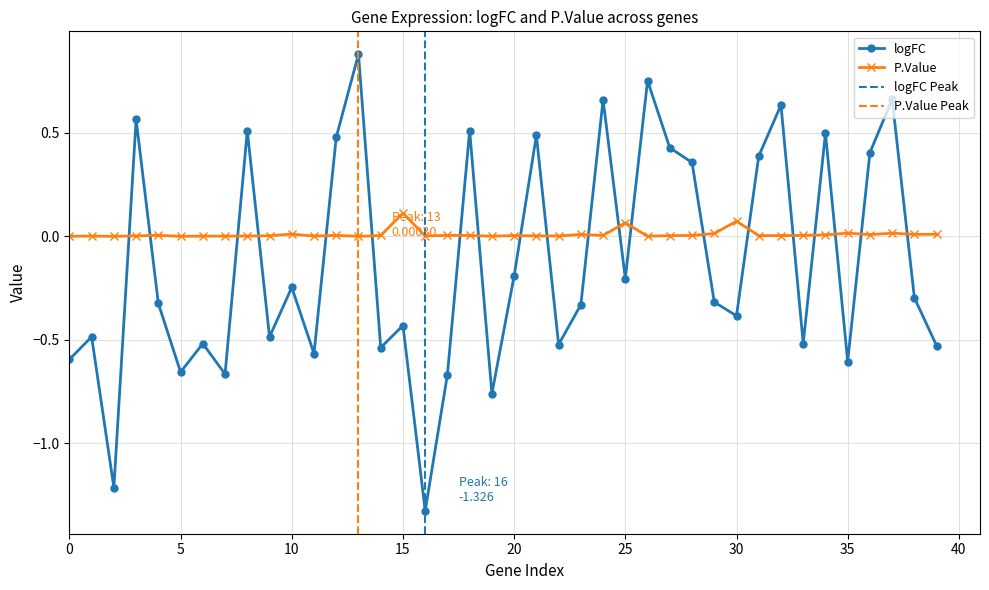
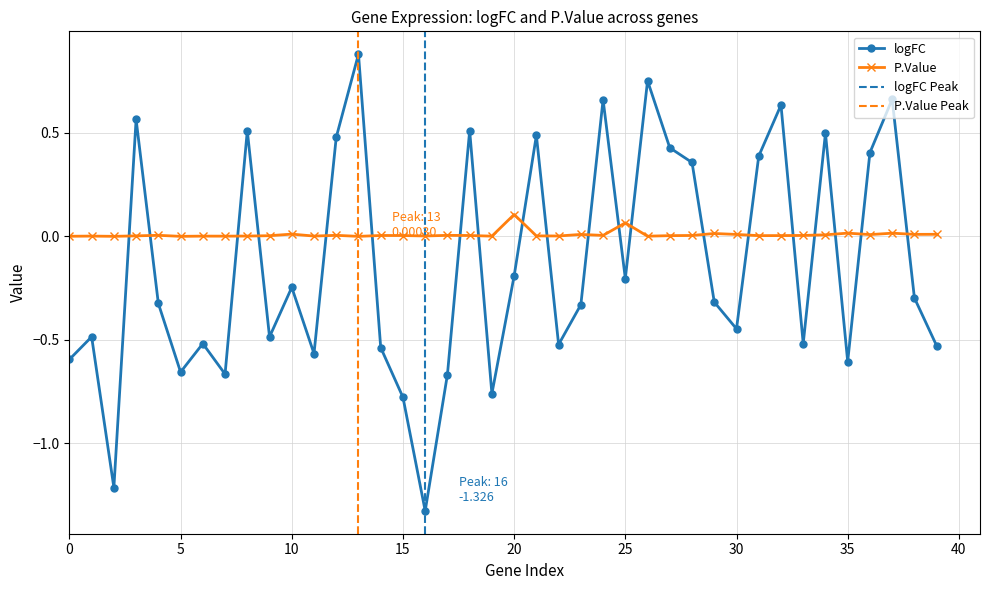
logFC, 15: -0.43 -> -0.78
P.Value, 15: 0.11 -> 0.00
P.Value, 20: 0.00 -> 0.11
logFC, 30: -0.38 -> -0.45
P.Value, 30: 0.07 -> 0.01
